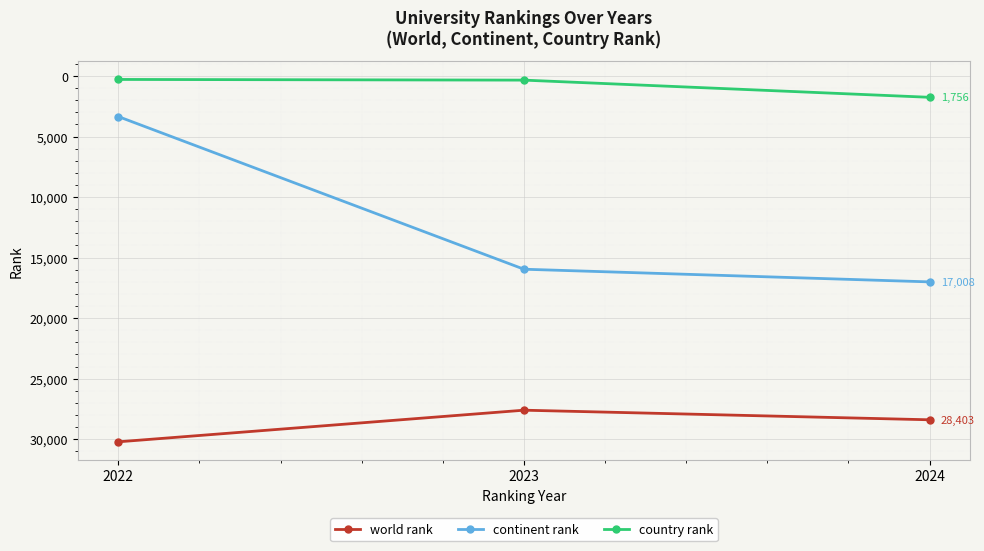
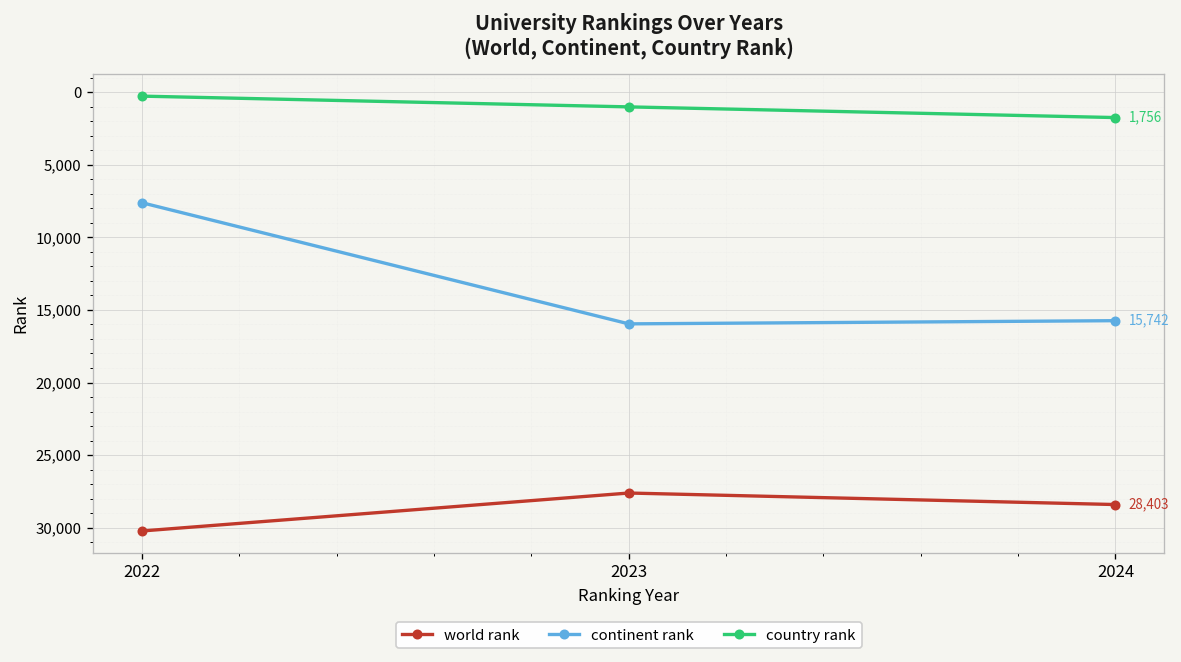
continent rank, 2022: 3,300 -> 7,600
country rank, 2023: 300 -> 1,000
continent rank, 2024: 17,008 -> 15,742
